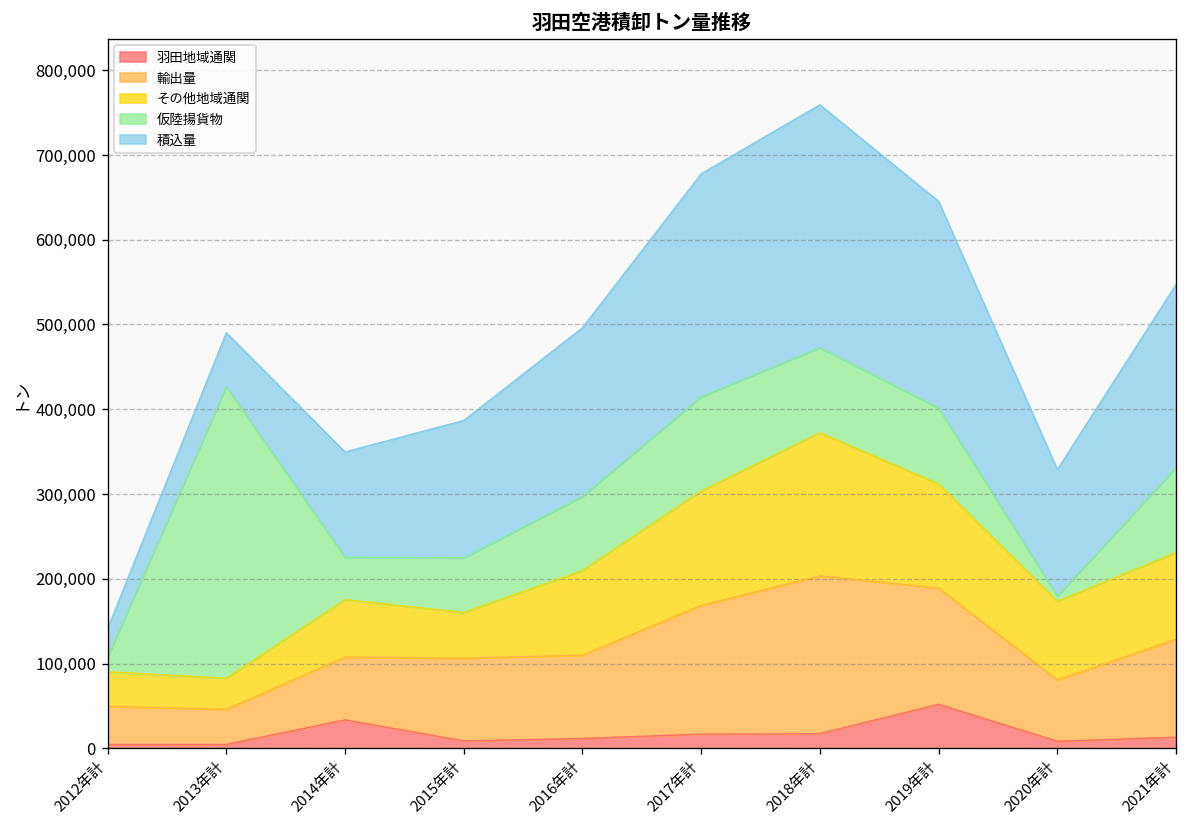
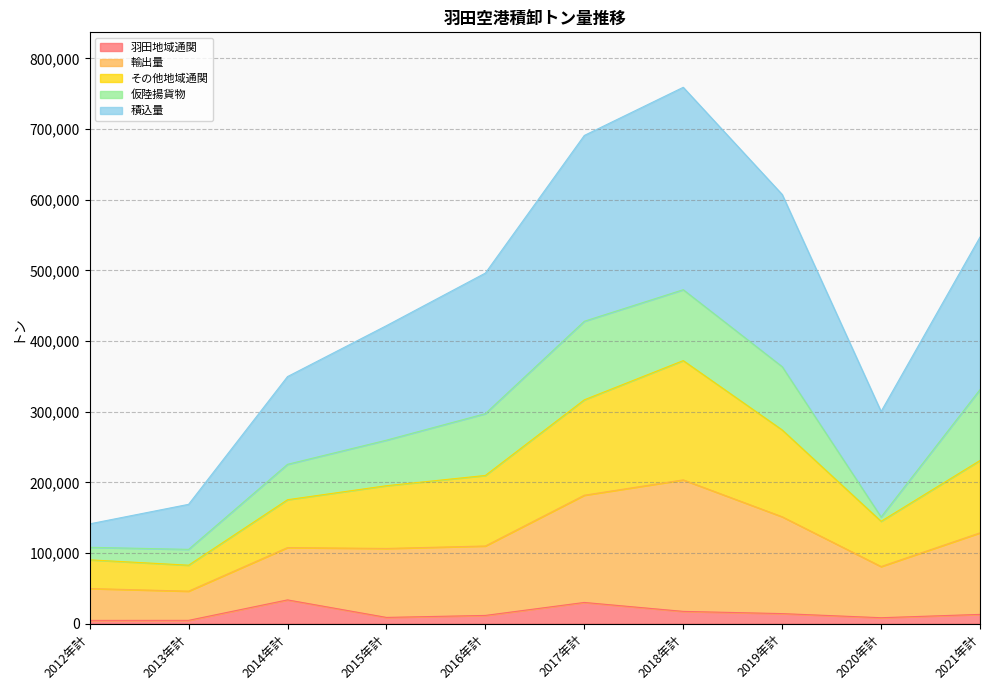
仮陸揚貨物, 2013年計: 340,000 -> 20,000
その他地域通関, 2015年計: 50,000 -> 90,000
羽田地域通関, 2017年計: 20,000 -> 30,000
羽田地域通関, 2019年計: 50,000 -> 10,000
その他地域通関, 2020年計: 90,000 -> 60,000
